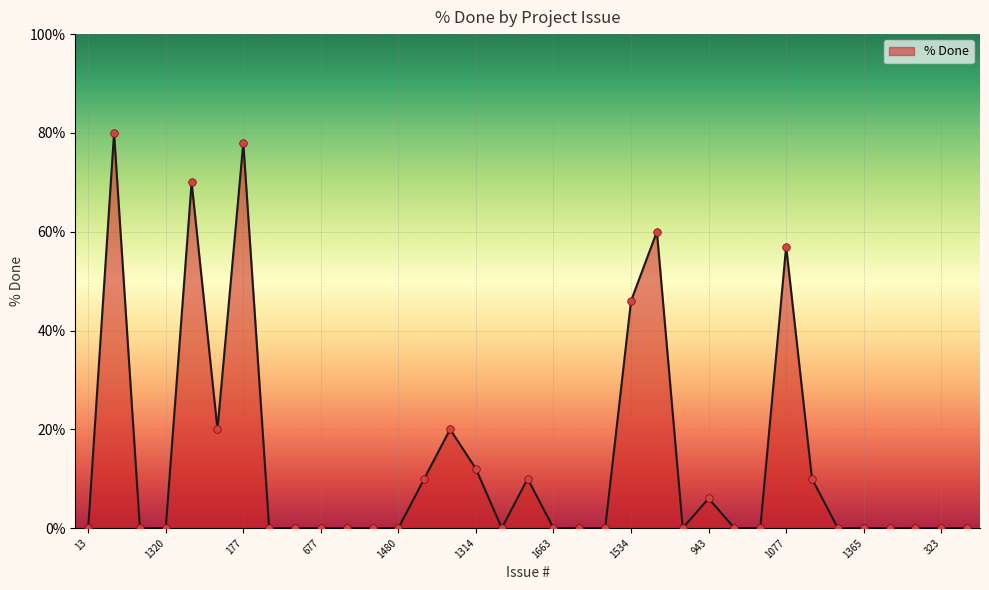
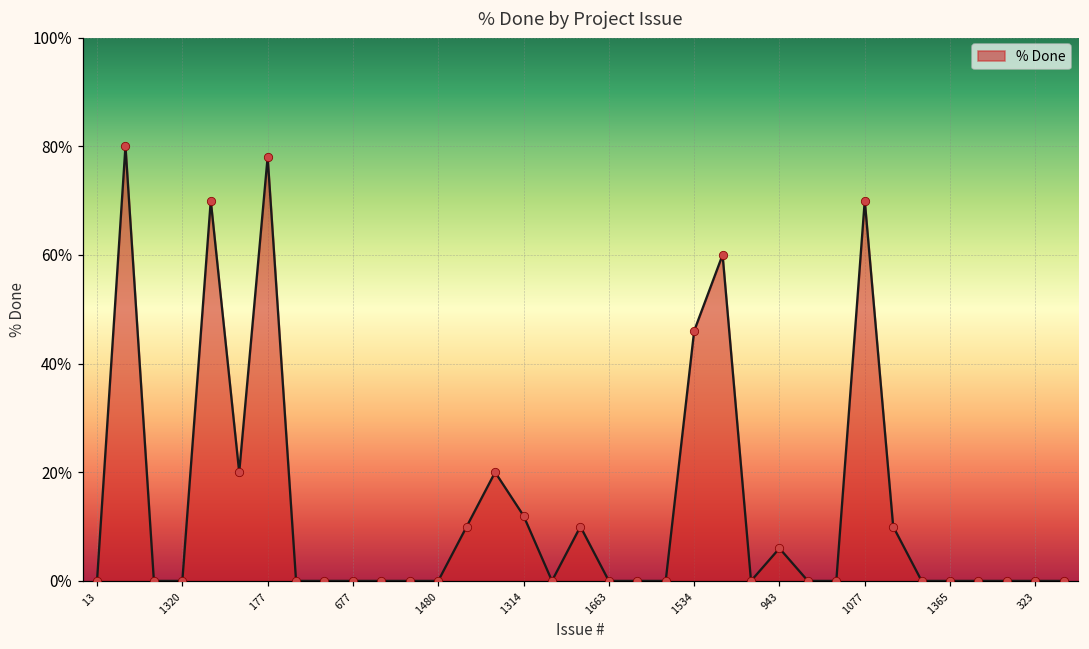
1077: 57% -> 70%
